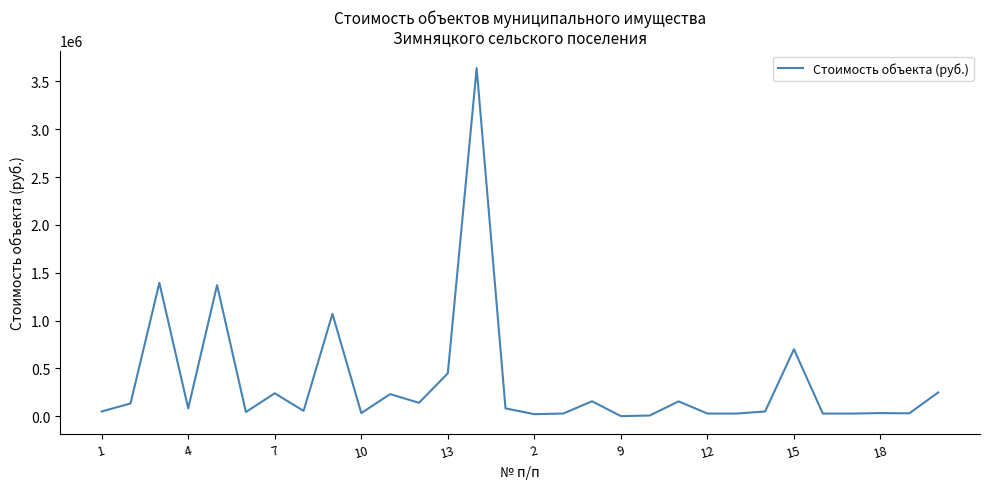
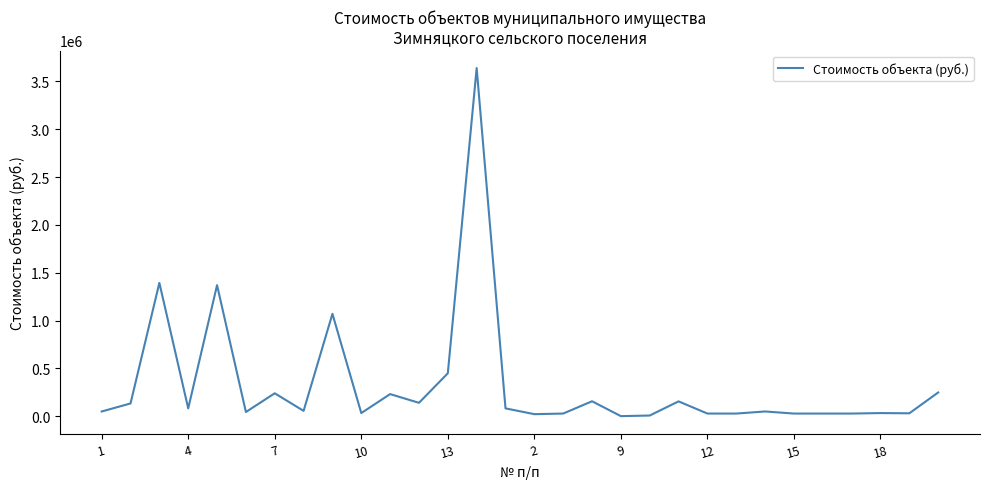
15: 700000 -> 0
